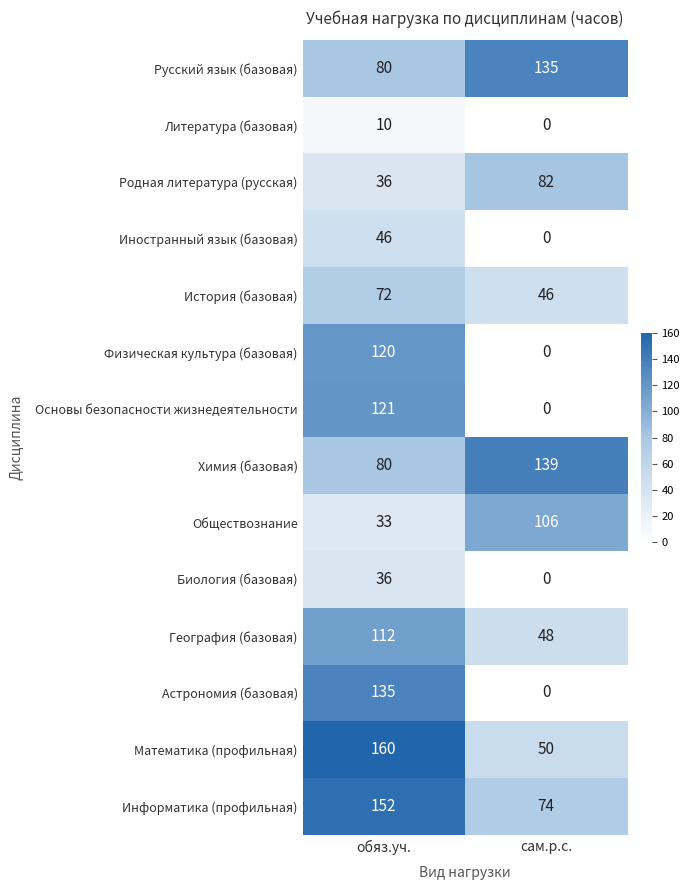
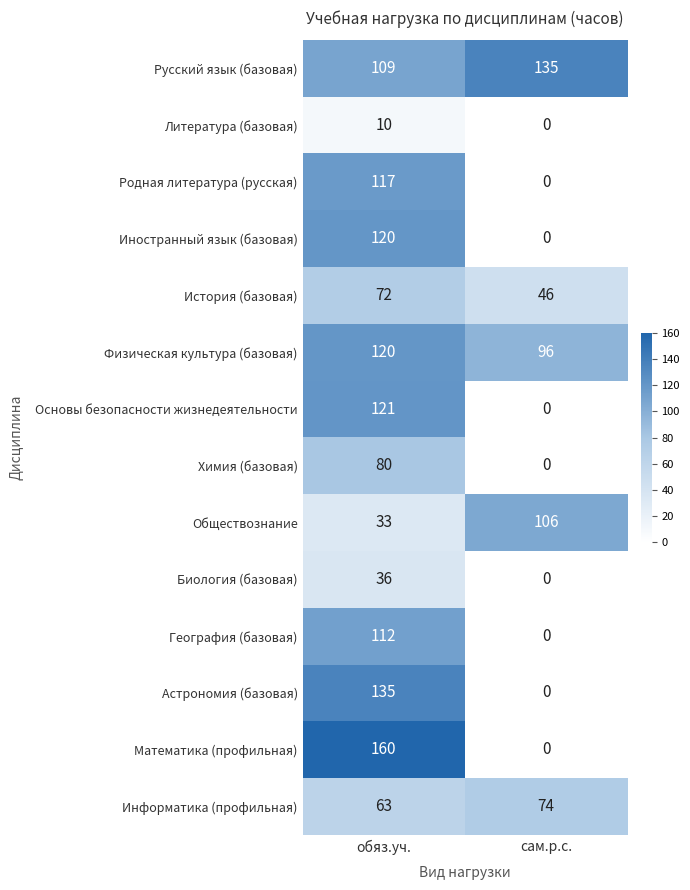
Русский язык (базовая), обяз.уч.: 80 -> 109
Родная литература (русская), обяз.уч.: 36 -> 117
Родная литература (русская), сам.р.с.: 82 -> 0
Иностранный язык (базовая), обяз.уч.: 46 -> 120
Физическая культура (базовая), сам.р.с.: 0 -> 96
Химия (базовая), сам.р.с.: 139 -> 0
География (базовая), сам.р.с.: 48 -> 0
Математика (профильная), сам.р.с.: 50 -> 0
Информатика (профильная), обяз.уч.: 152 -> 63
